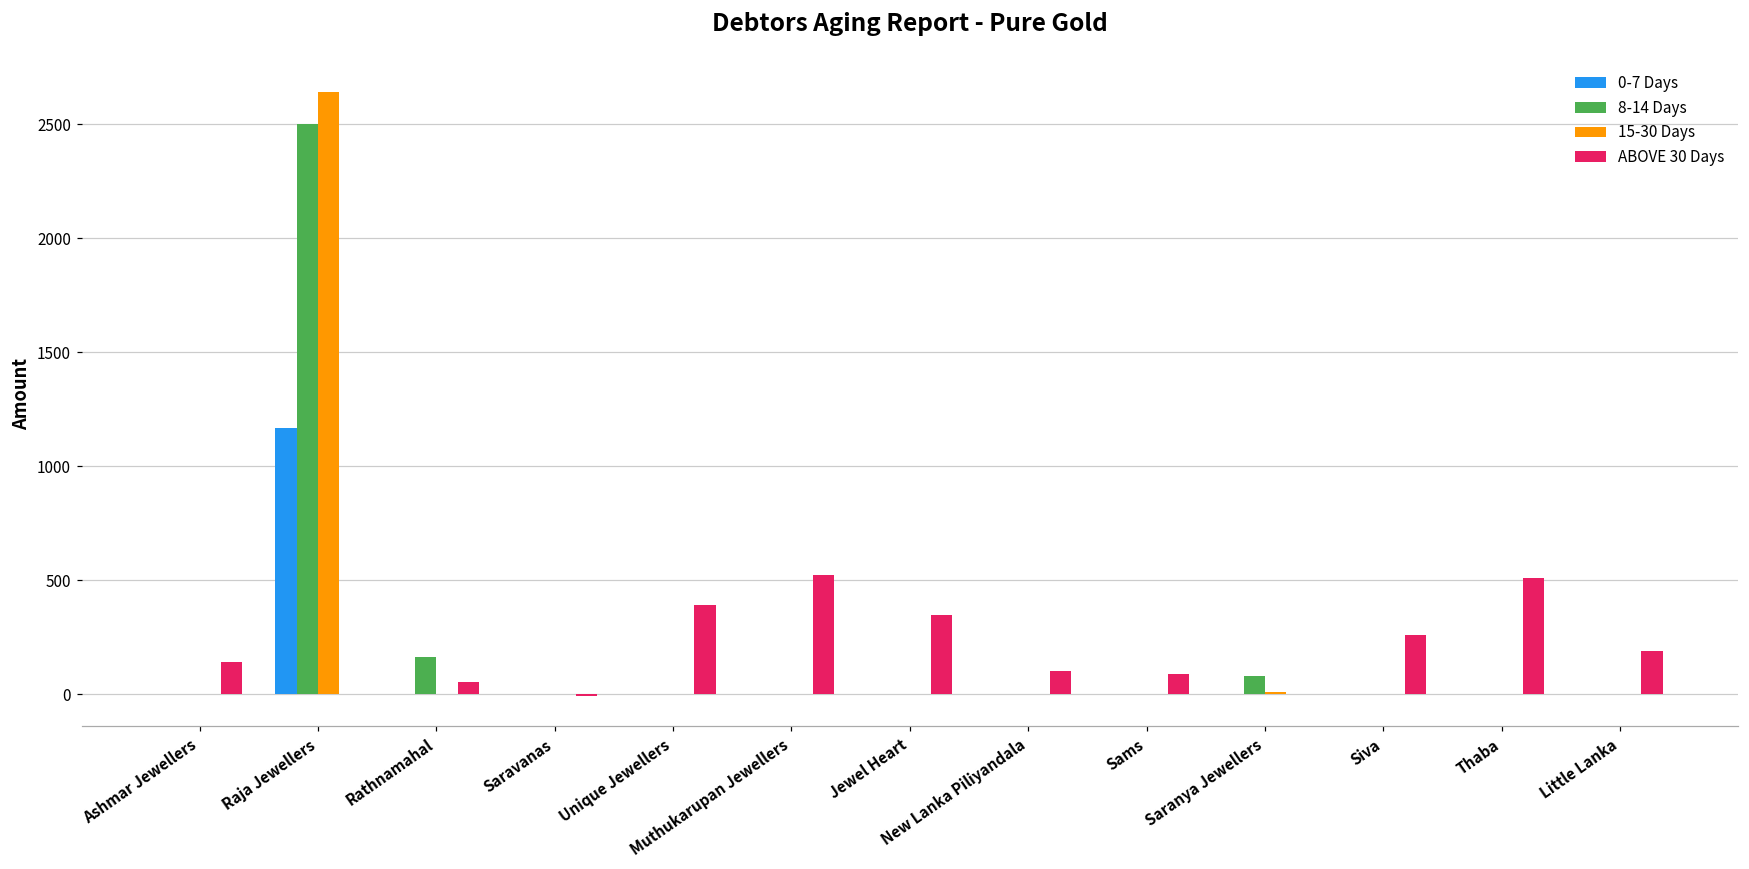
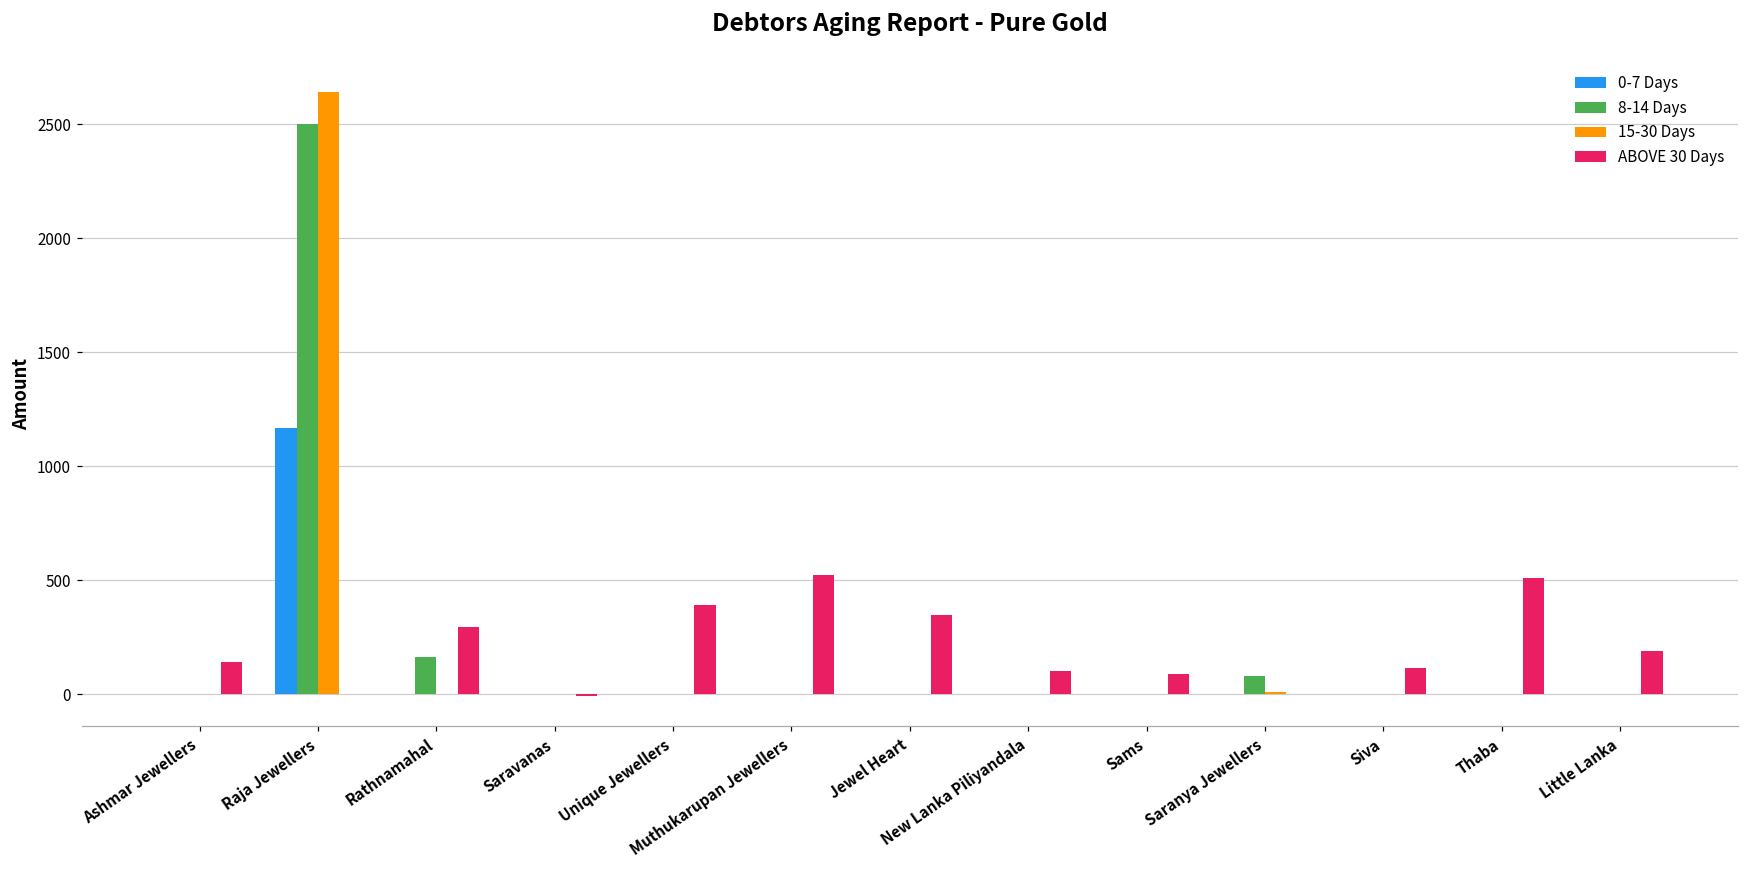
ABOVE 30 Days, Rathnamahal: 60 -> 290
ABOVE 30 Days, Siva: 260 -> 120
